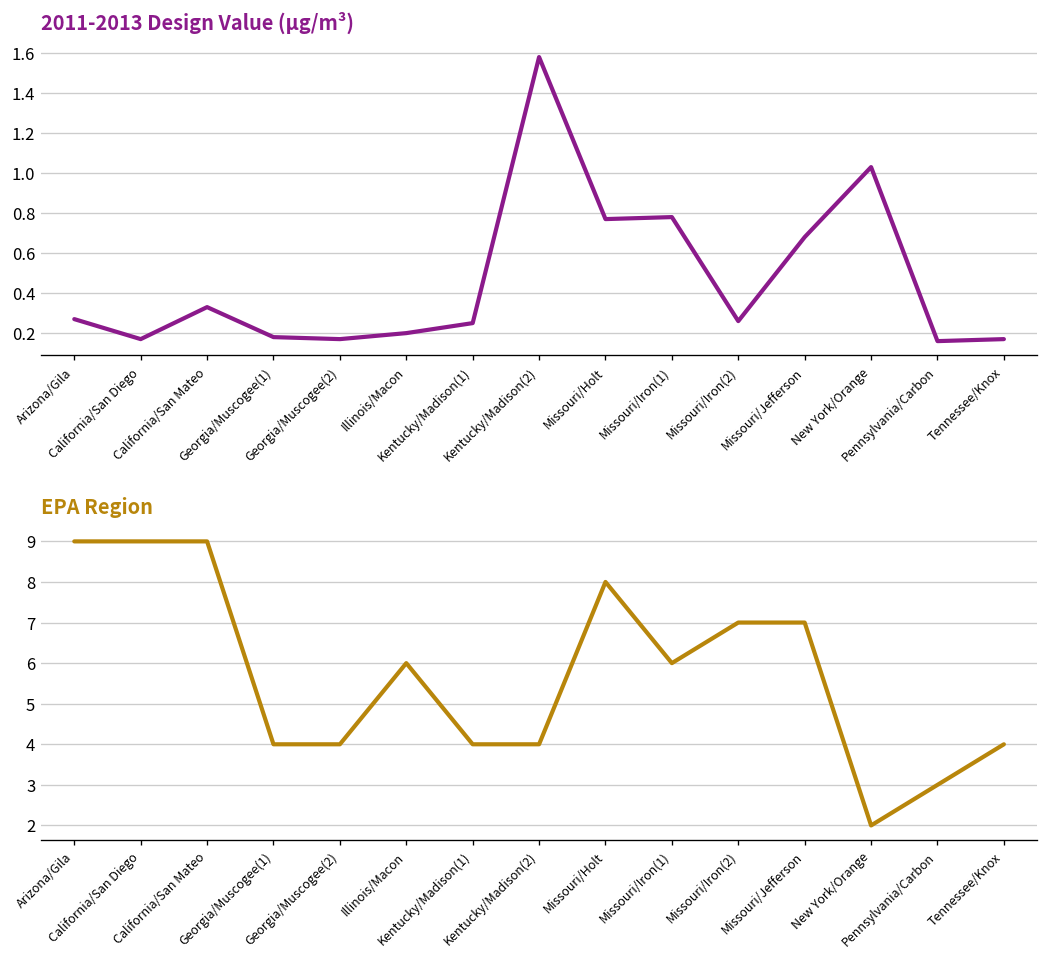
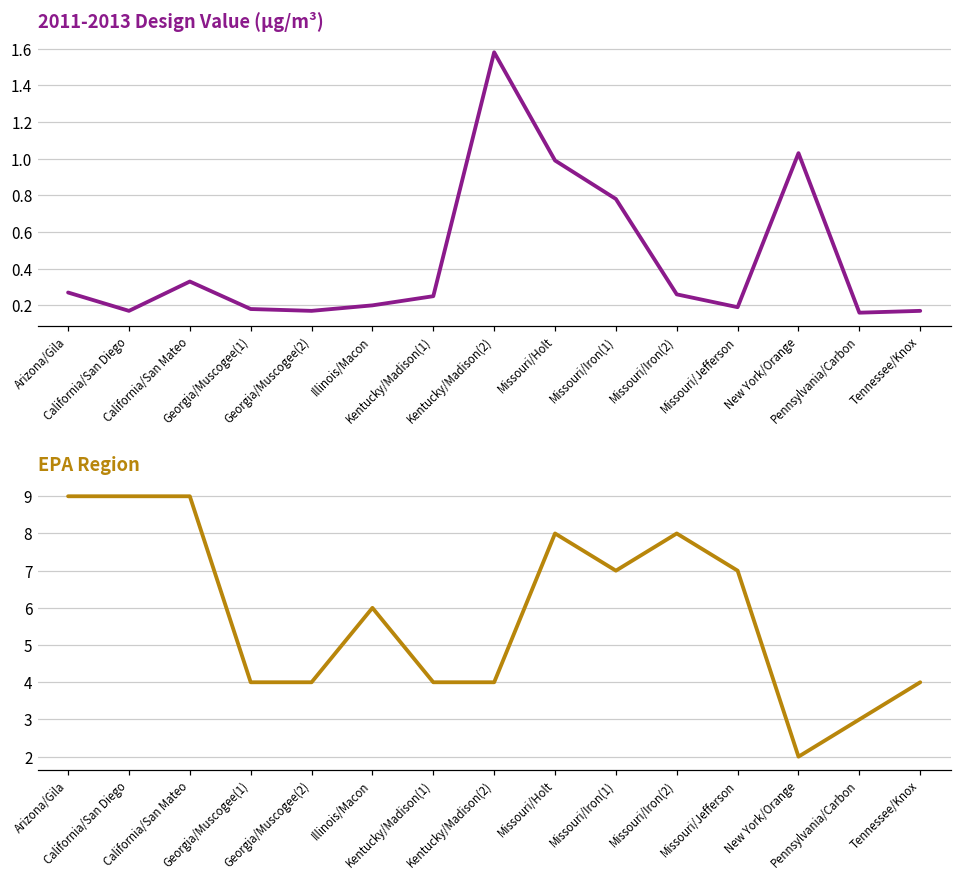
2011-2013 Design Value (µg/m³), Missouri/Holt: 0.77 -> 0.99
2011-2013 Design Value (µg/m³), Missouri/Jefferson: 0.68 -> 0.19
EPA Region, Missouri/Iron(1): 6 -> 7
EPA Region, Missouri/Iron(2): 7 -> 8
